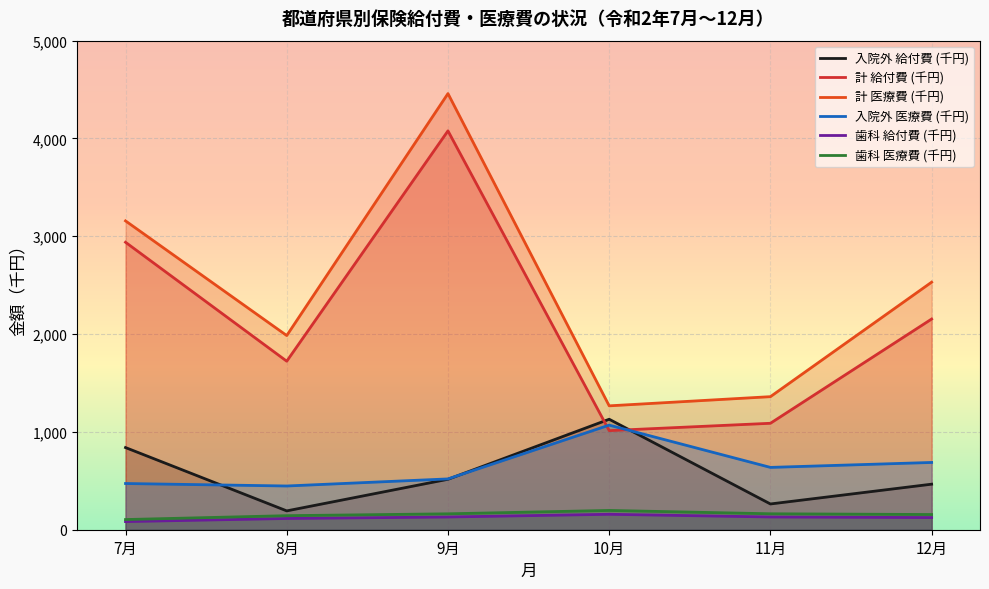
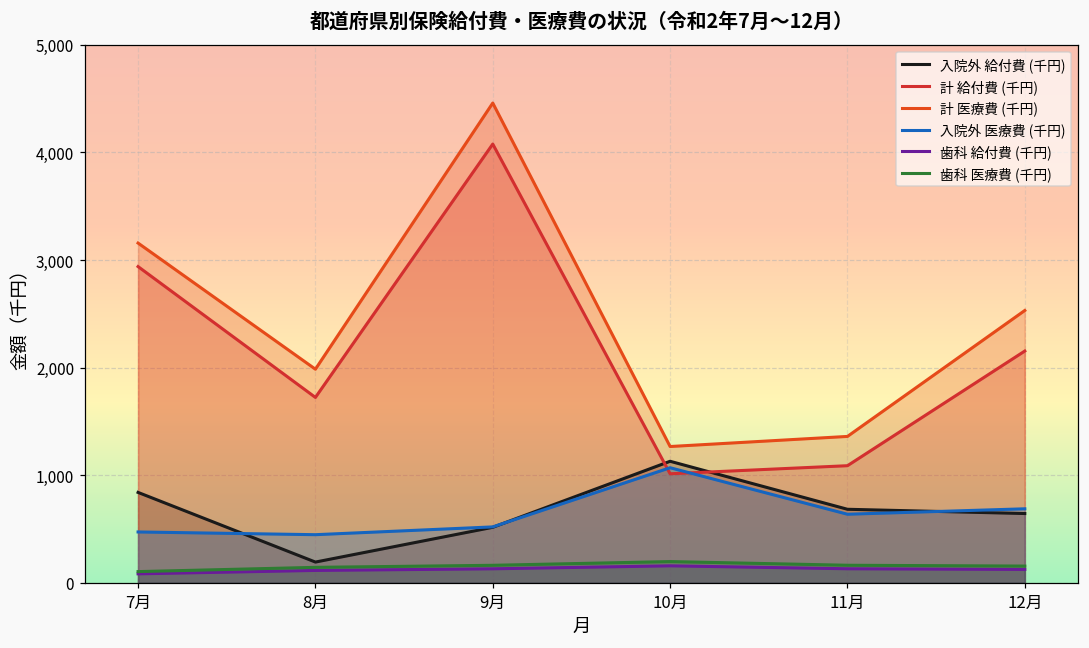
入院外 給付費 (千円), 11月: 300 -> 700
入院外 給付費 (千円), 12月: 500 -> 600
